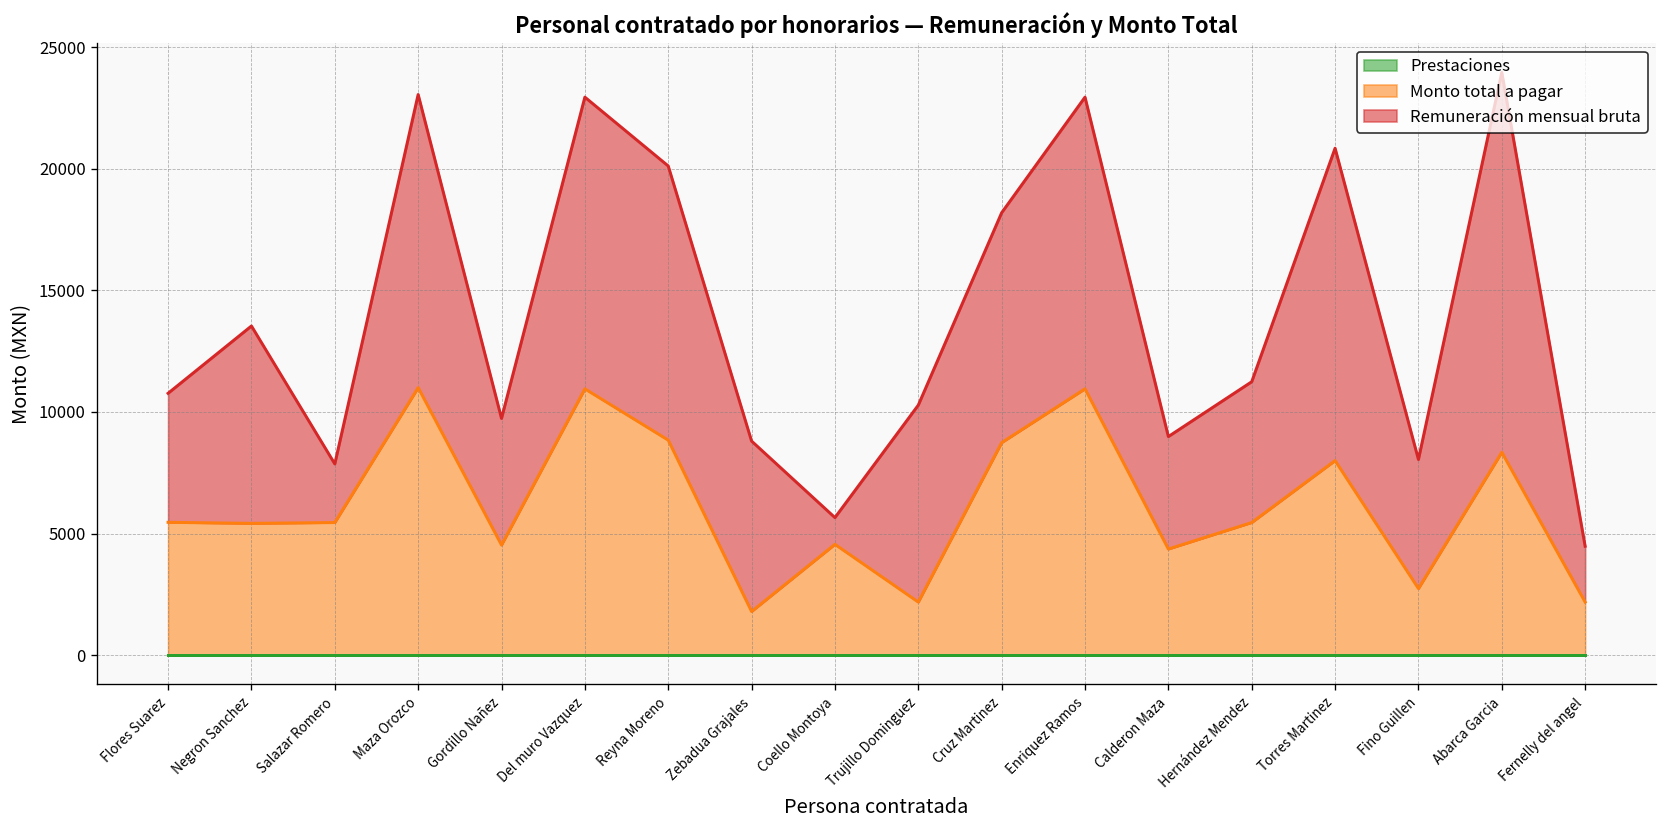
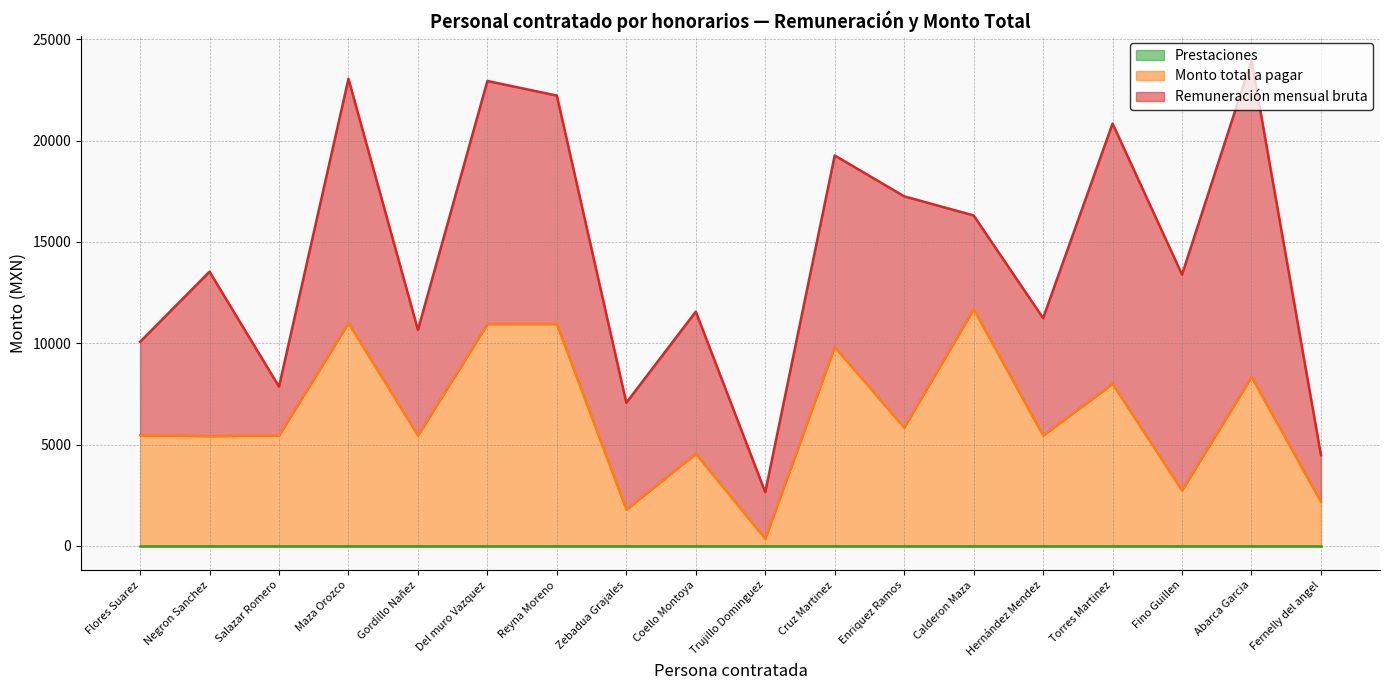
Remuneración mensual bruta, Flores Suarez: 5300 -> 4600
Monto total a pagar, Gordillo Nañez: 4500 -> 5500
Monto total a pagar, Reyna Moreno: 8800 -> 11000
Remuneración mensual bruta, Zebadua Grajales: 7000 -> 5300
Remuneración mensual bruta, Coello Montoya: 1100 -> 7000
Monto total a pagar, Trujillo Dominguez: 2200 -> 400
Remuneración mensual bruta, Trujillo Dominguez: 8100 -> 2300
Monto total a pagar, Cruz Martinez: 8700 -> 9800
Monto total a pagar, Enriquez Ramos: 11000 -> 5800
Remuneración mensual bruta, Enriquez Ramos: 12000 -> 11400
Monto total a pagar, Calderon Maza: 4400 -> 11700
Remuneración mensual bruta, Fino Guillen: 5300 -> 10700
